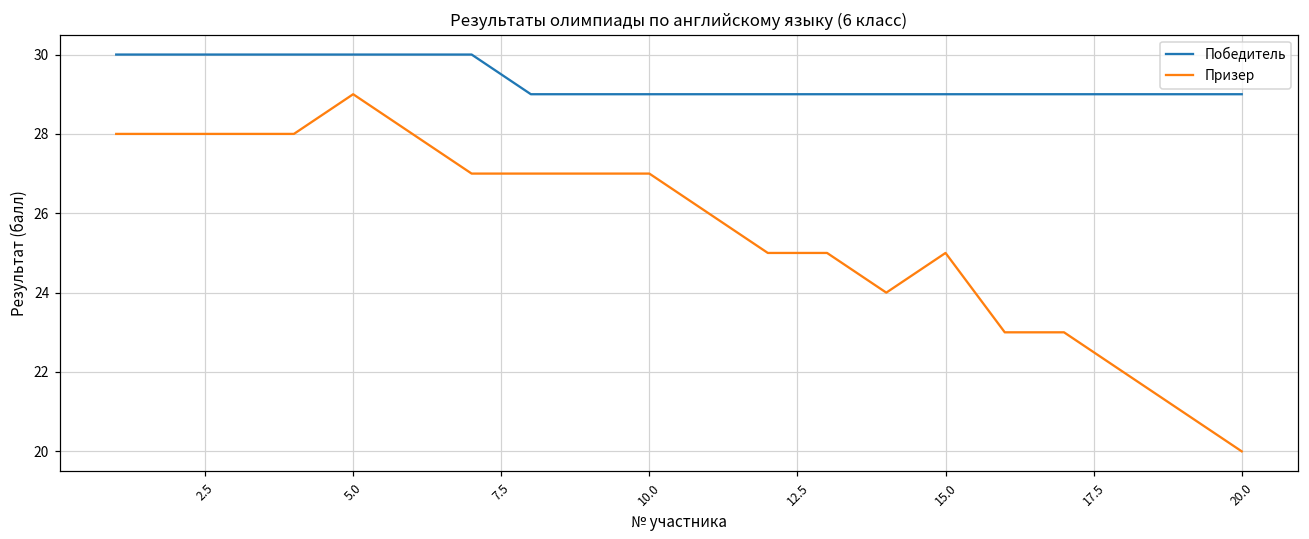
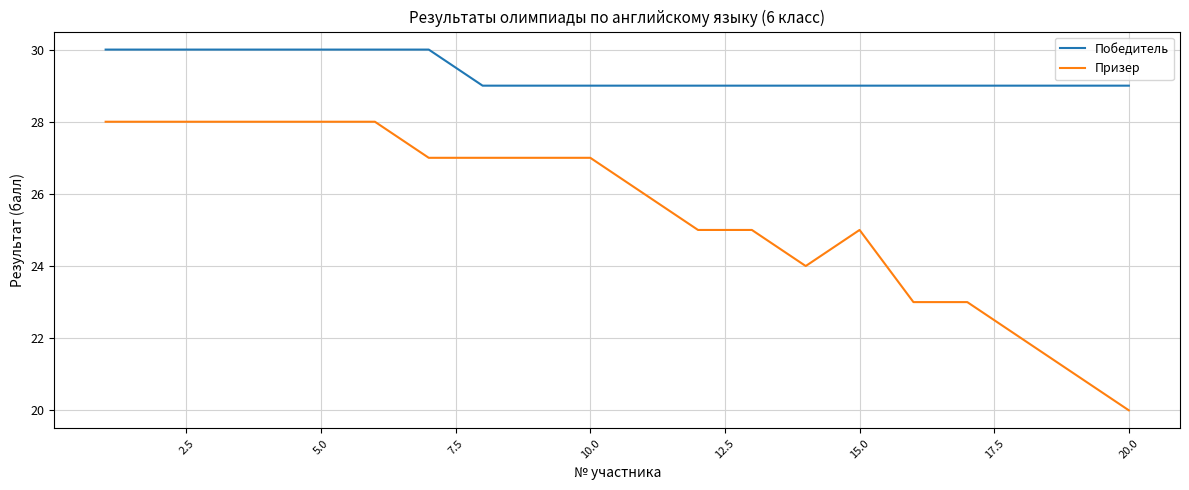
Призер, 5.0: 29 -> 28
